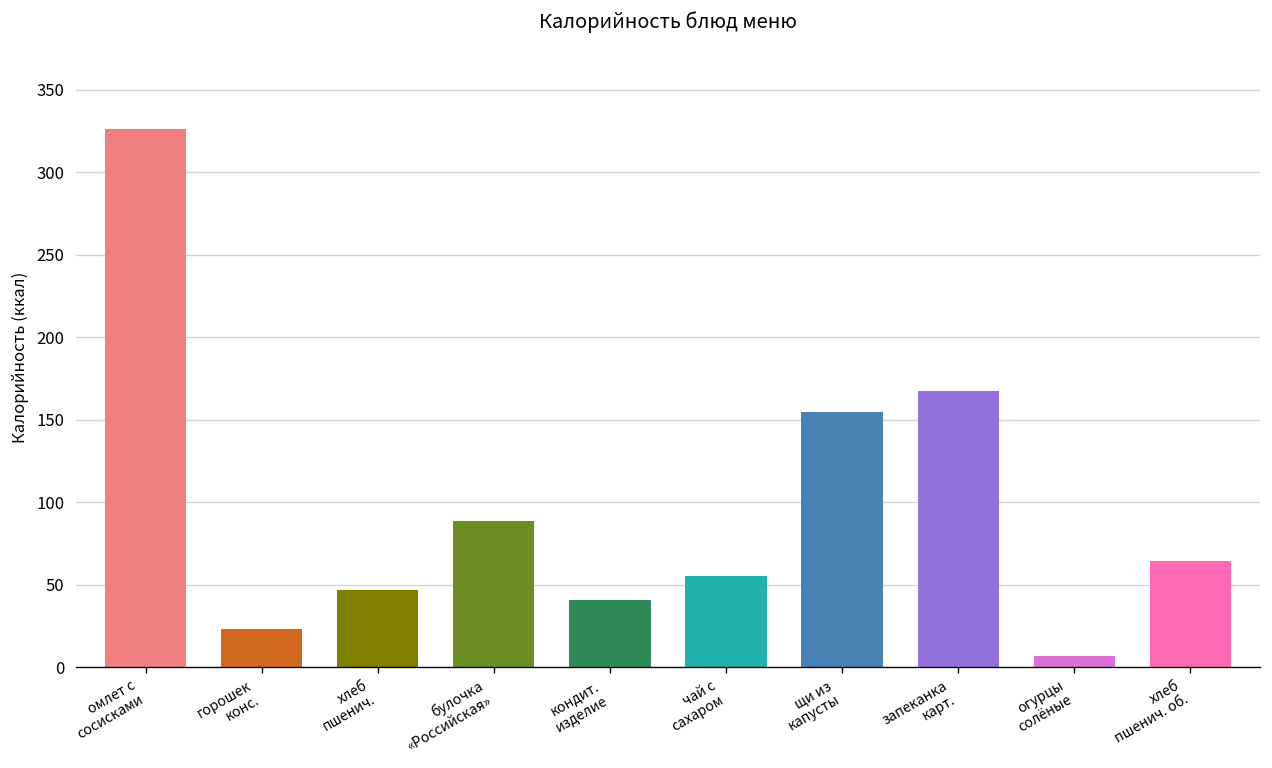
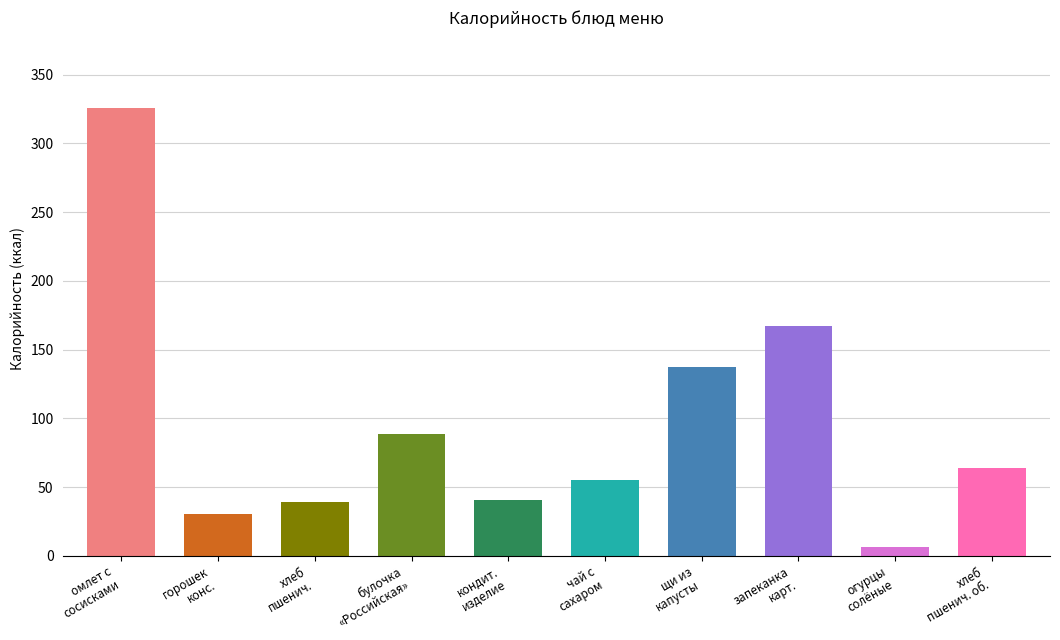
горошек конс.: 23 -> 30
хлеб пшенич.: 47 -> 39
щи из капусты: 154 -> 138
